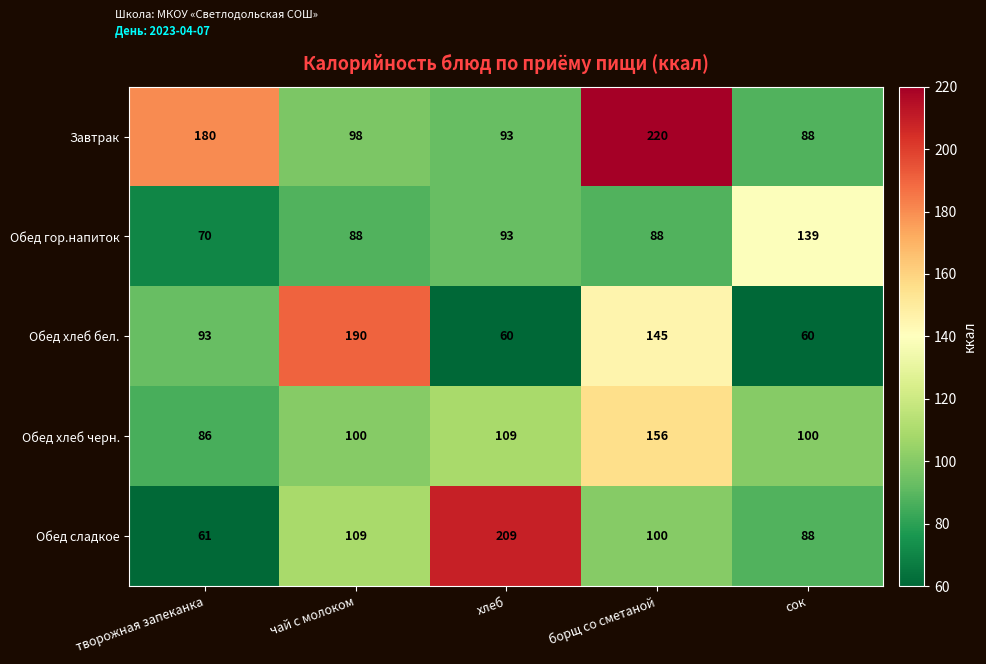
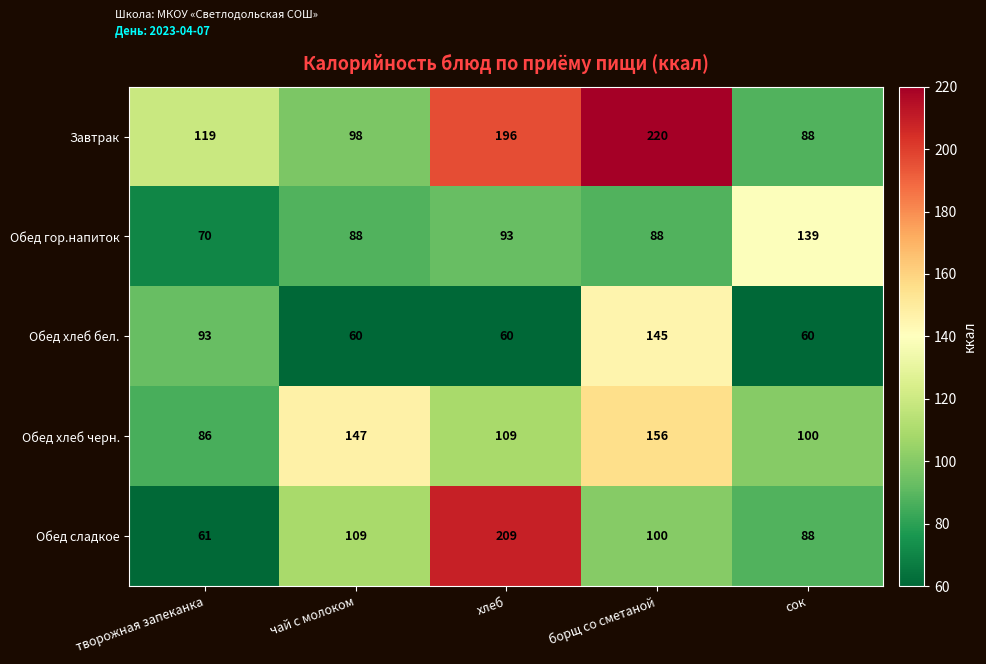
Завтрак, творожная запеканка: 180 -> 119
Завтрак, хлеб: 93 -> 196
Обед хлеб бел., чай с молоком: 190 -> 60
Обед хлеб черн., чай с молоком: 100 -> 147
